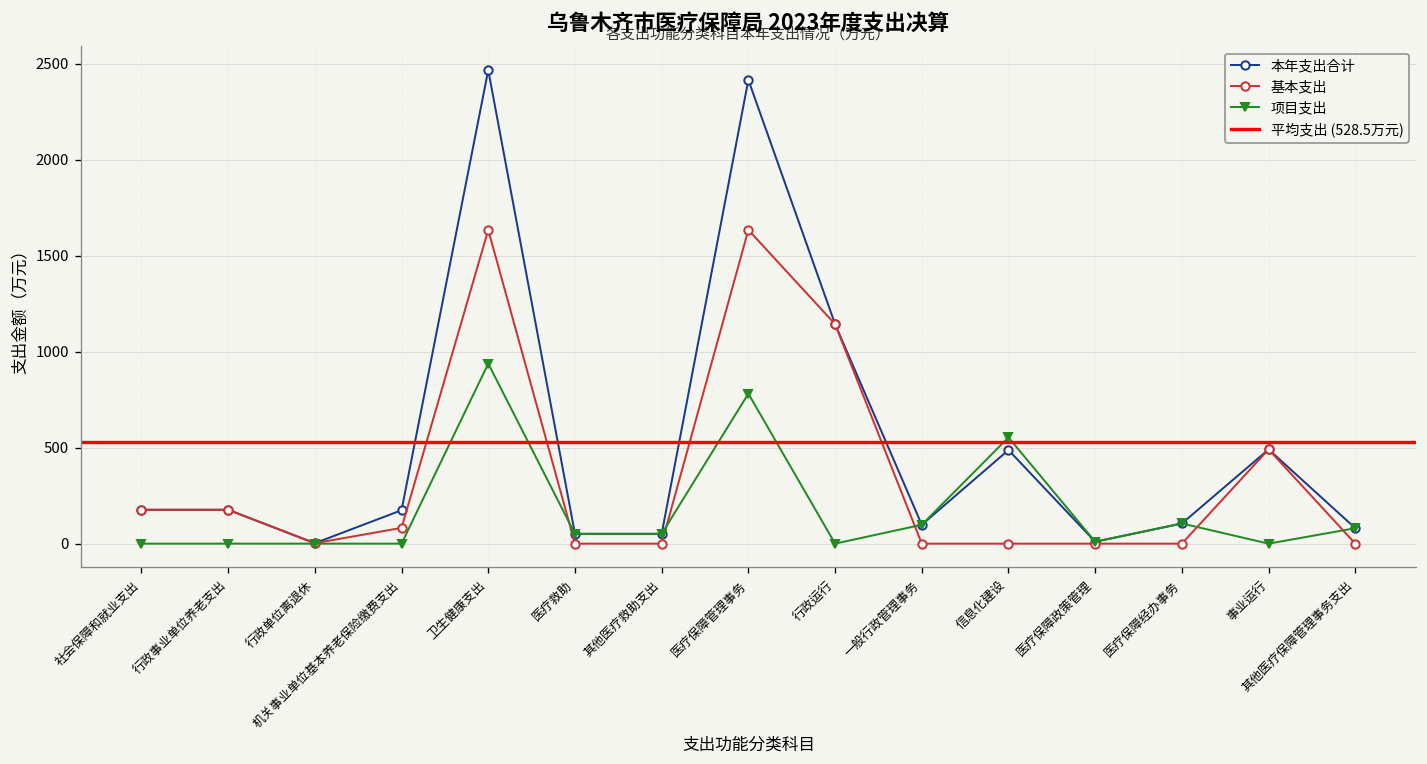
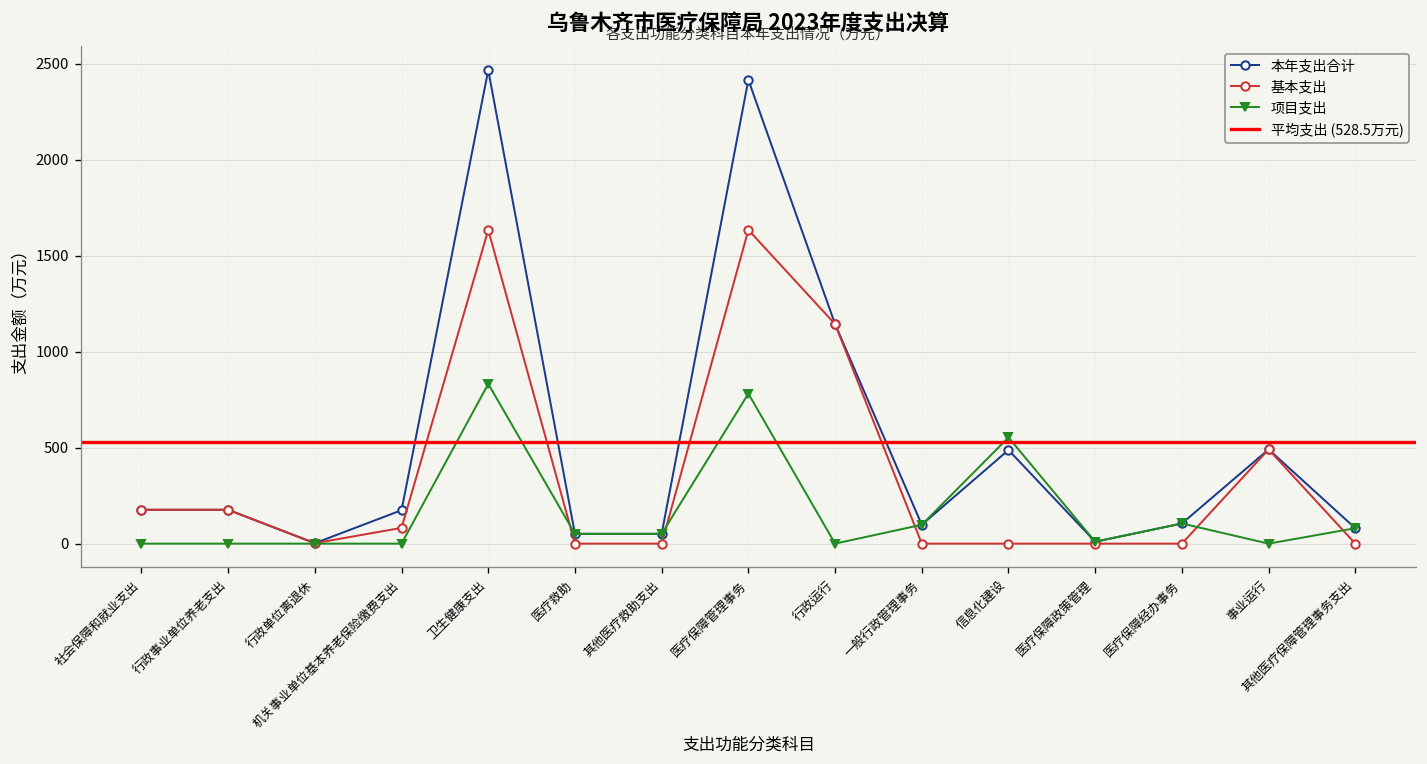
项目支出, 卫生健康支出: 940 -> 830
